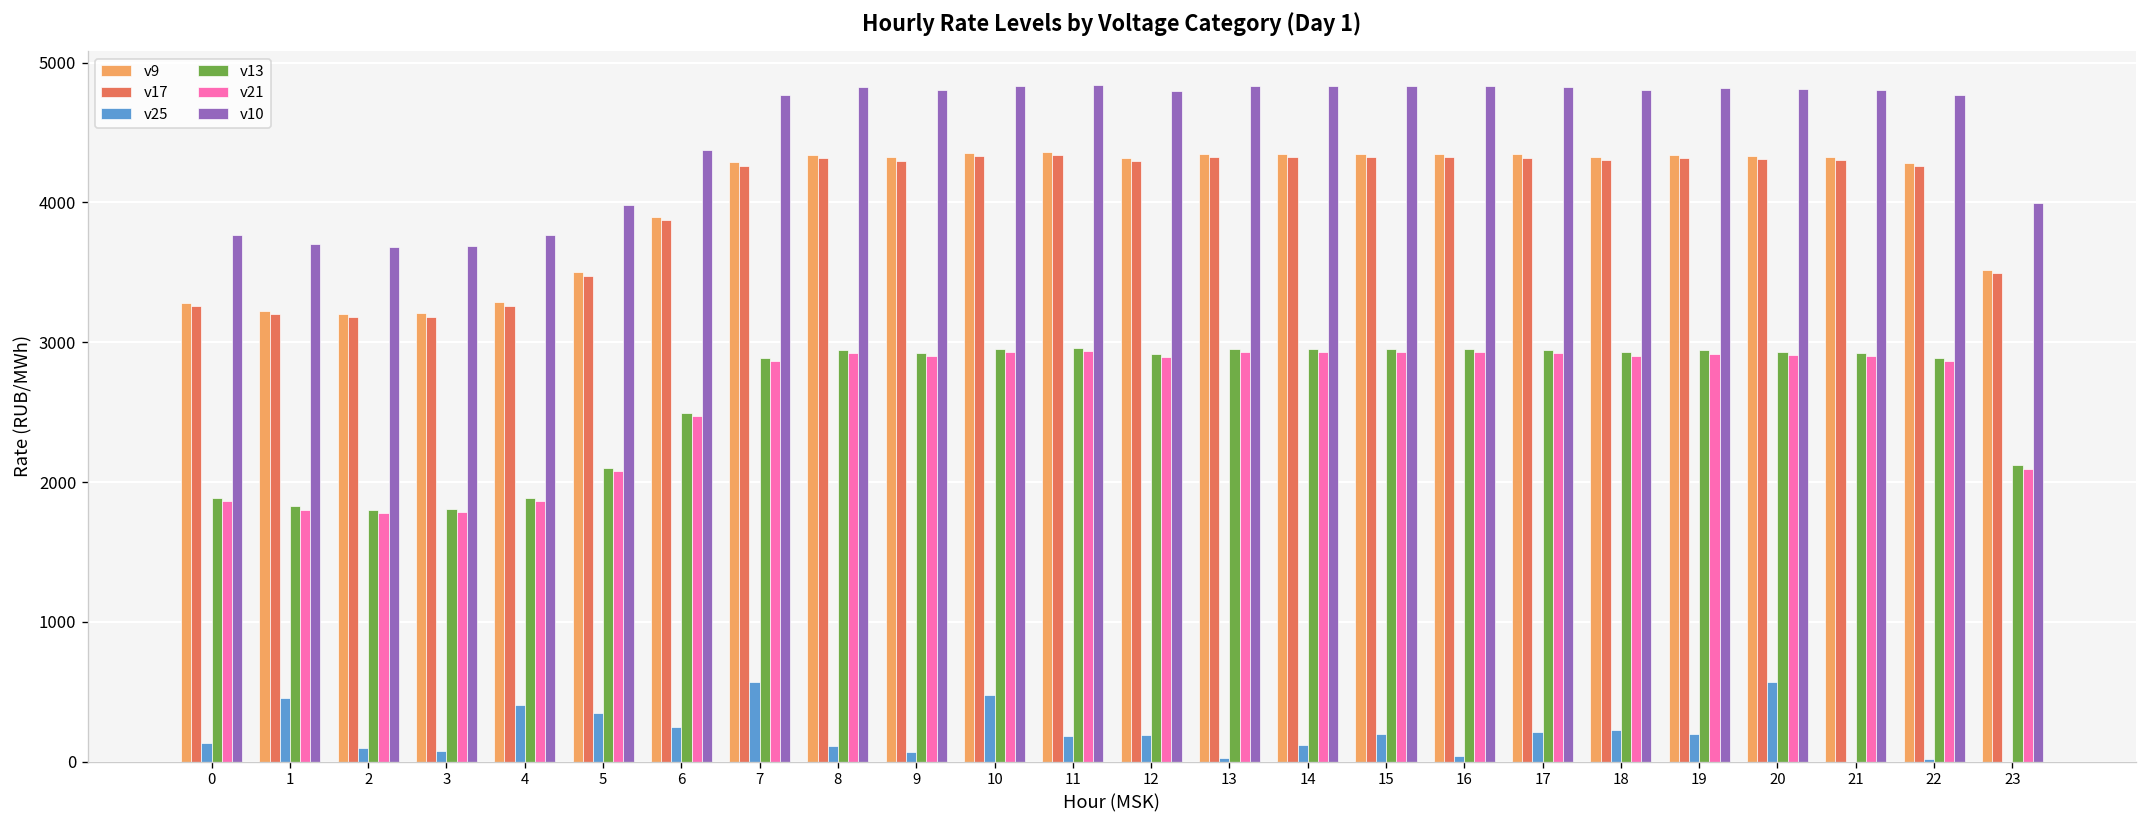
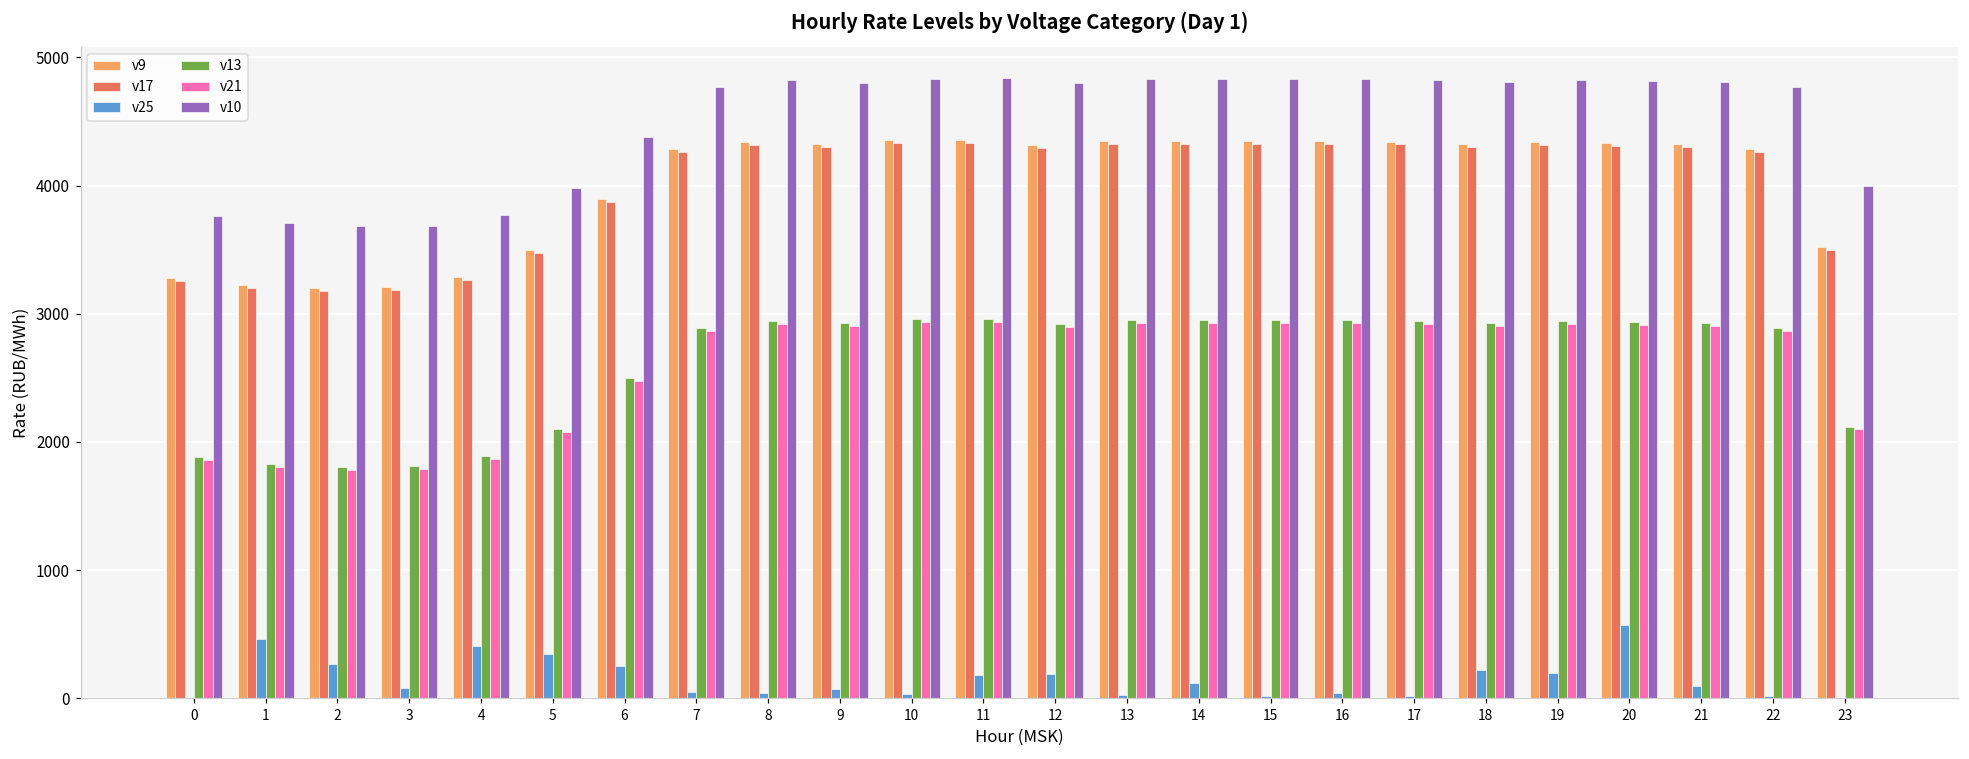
v25, 0: 140 -> 0
v25, 2: 90 -> 260
v25, 7: 570 -> 50
v25, 8: 110 -> 40
v25, 10: 480 -> 30
v25, 15: 200 -> 20
v25, 17: 220 -> 10
v25, 21: 0 -> 90
